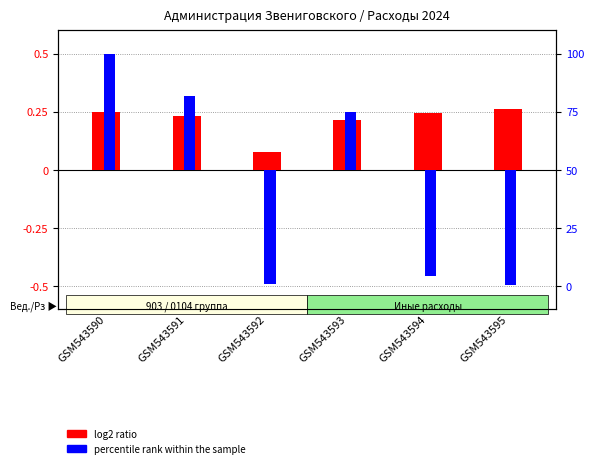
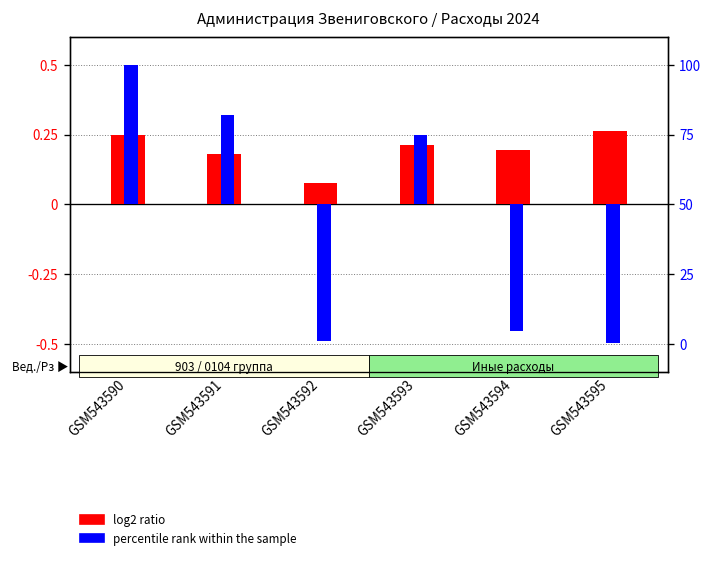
log2 ratio, GSM543591: 0.23 -> 0.18
log2 ratio, GSM543594: 0.24 -> 0.19
